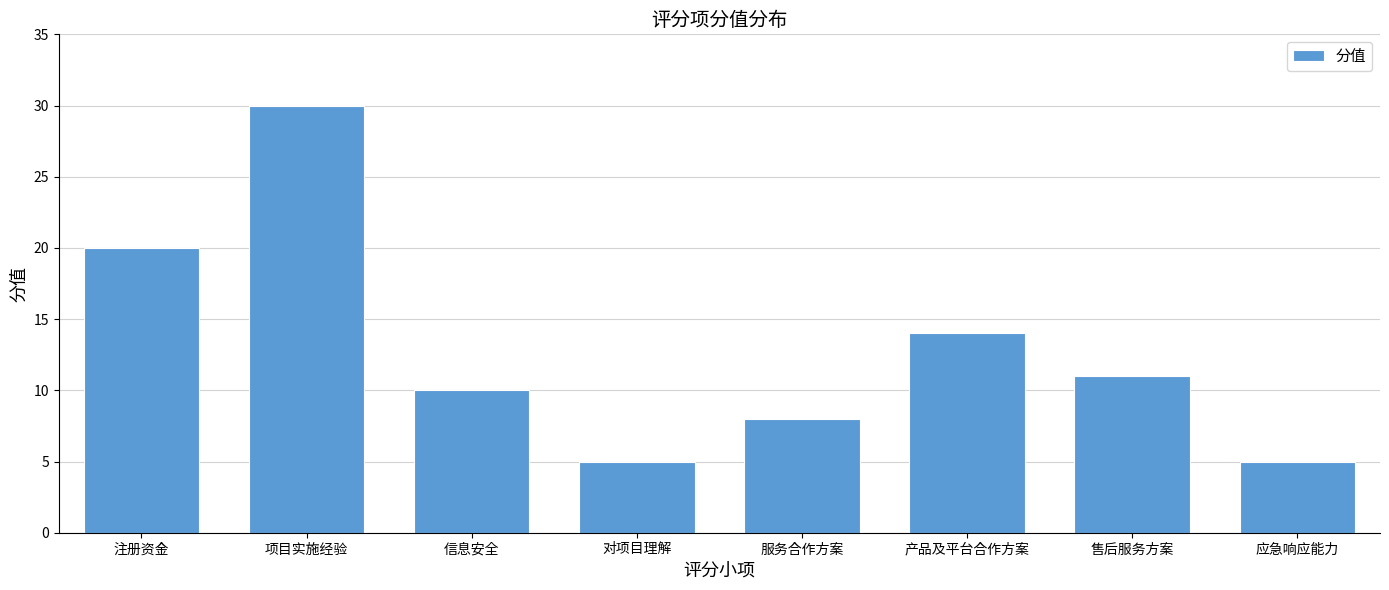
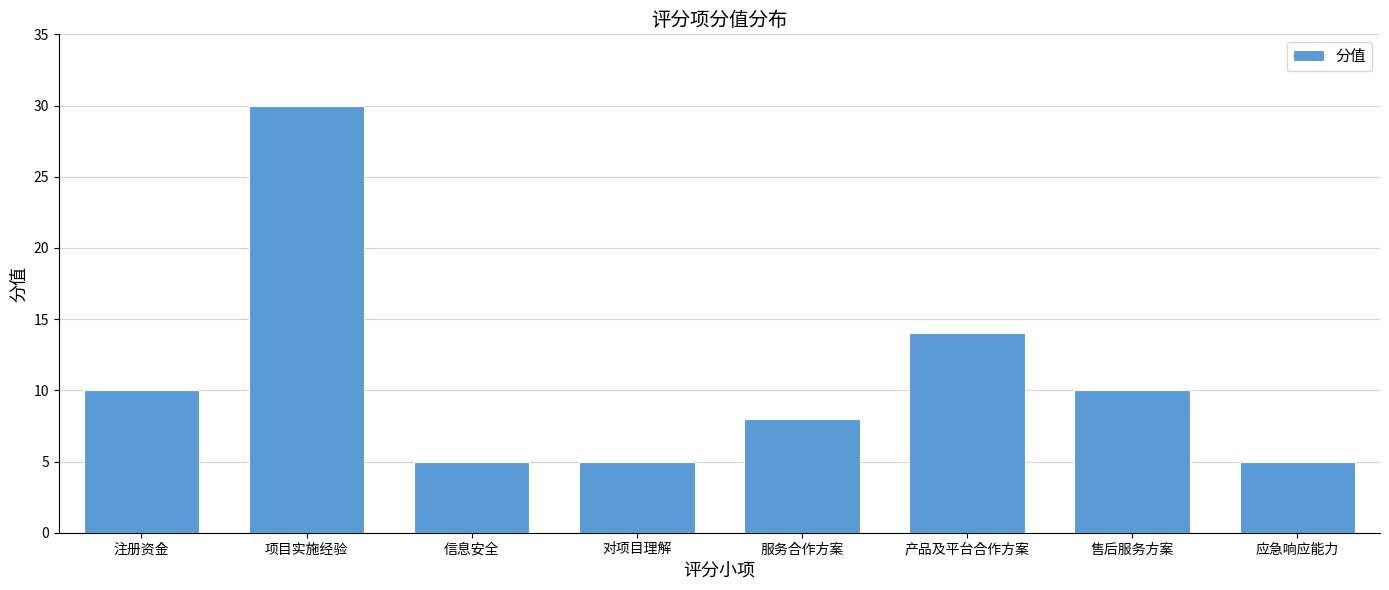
注册资金: 20 -> 10
信息安全: 10 -> 5
售后服务方案: 11 -> 10
